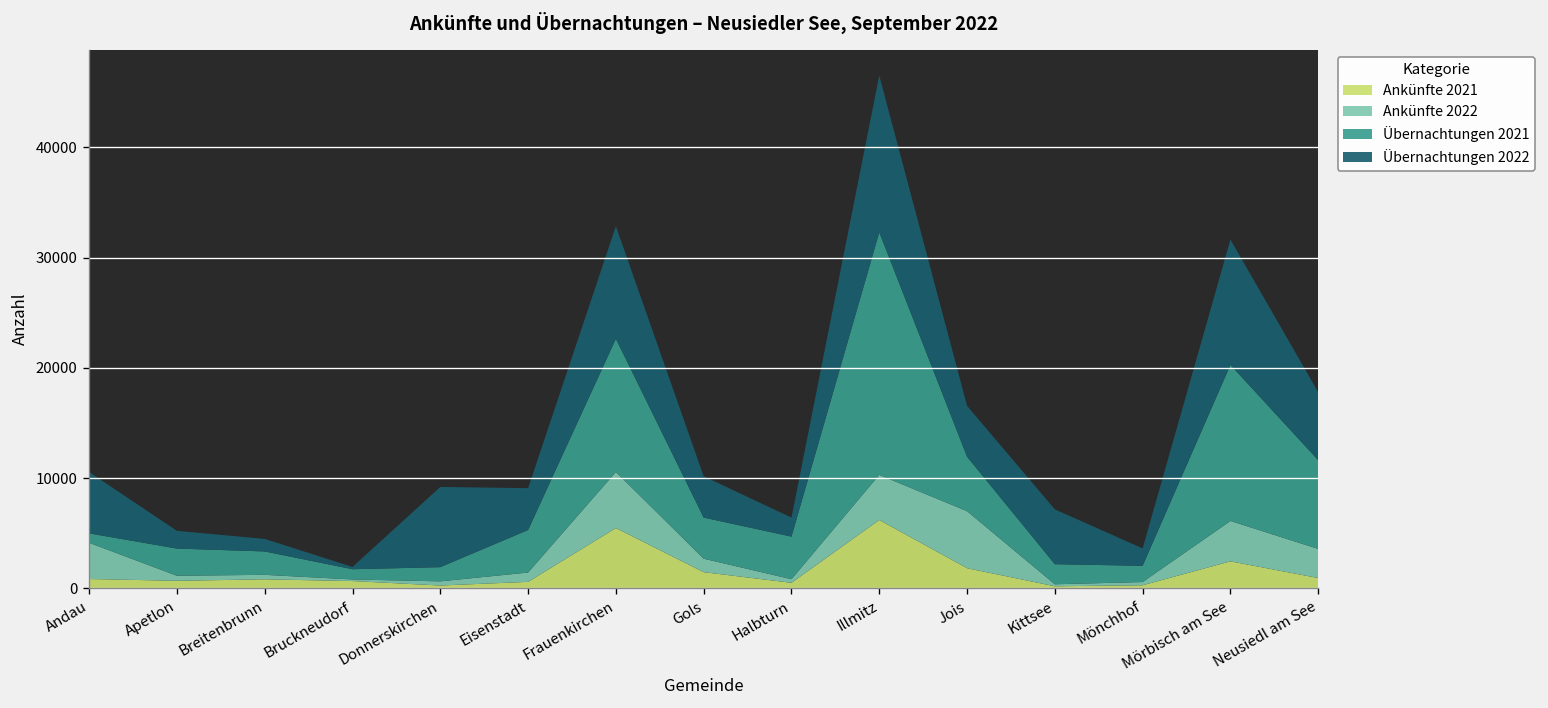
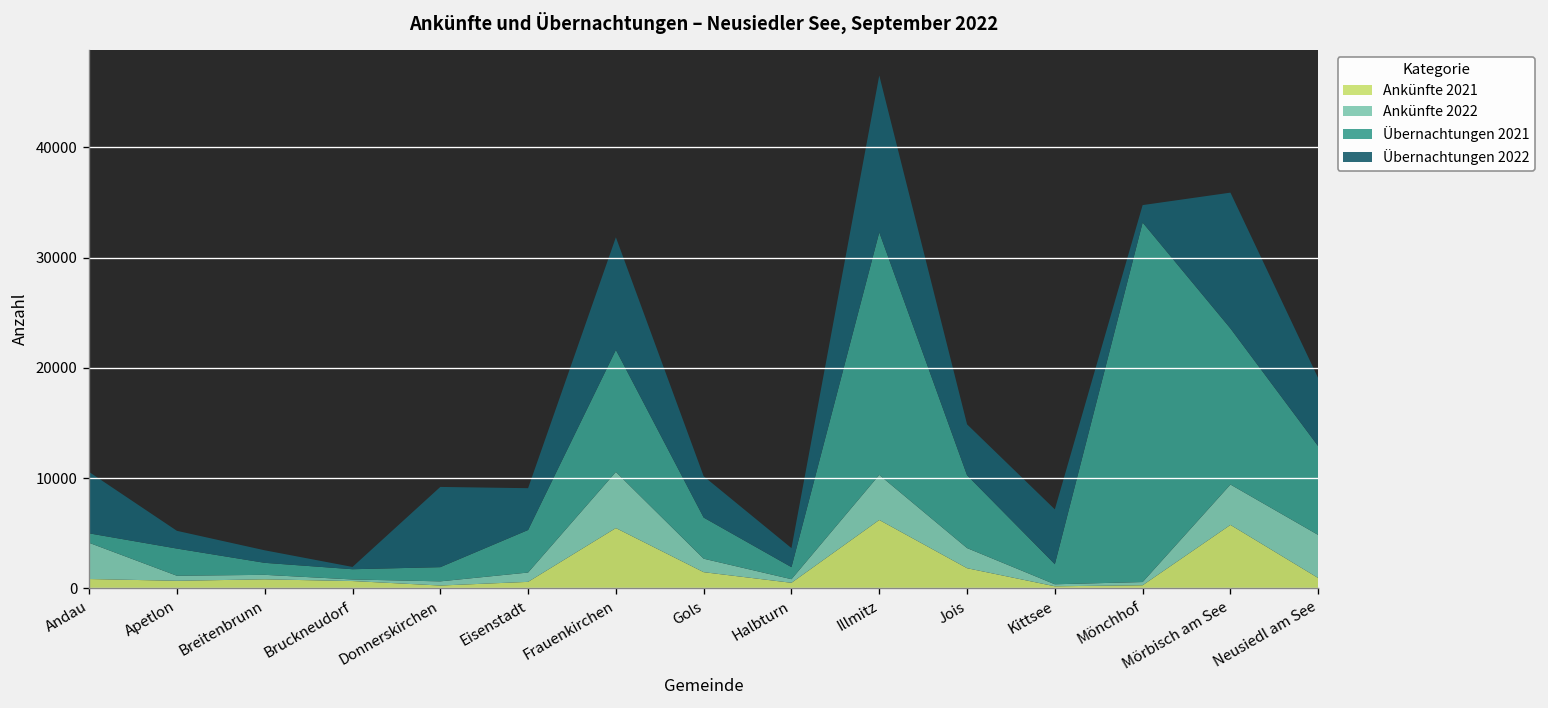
Übernachtungen 2021, Breitenbrunn: 2000 -> 1000
Übernachtungen 2021, Frauenkirchen: 12000 -> 11000
Übernachtungen 2021, Halbturn: 4000 -> 1000
Ankünfte 2022, Jois: 5000 -> 2000
Übernachtungen 2021, Jois: 5000 -> 7000
Übernachtungen 2021, Mönchhof: 1000 -> 33000
Ankünfte 2021, Mörbisch am See: 2000 -> 6000
Übernachtungen 2022, Mörbisch am See: 11000 -> 12000
Ankünfte 2022, Neusiedl am See: 3000 -> 4000
